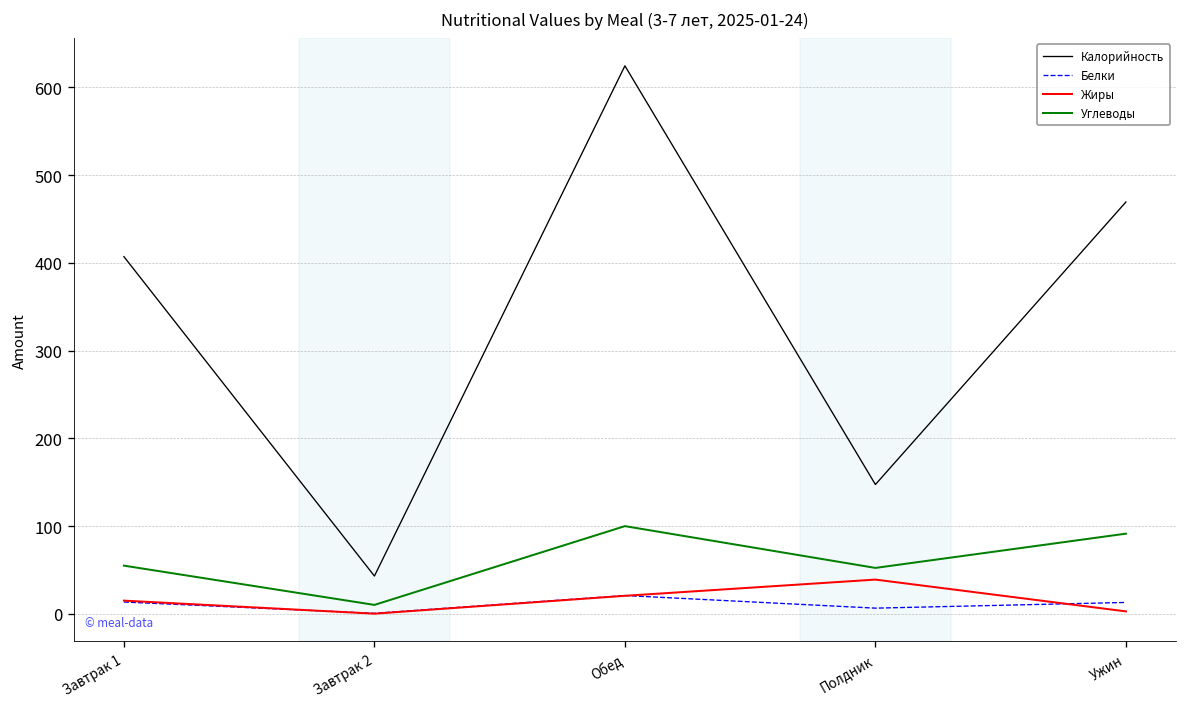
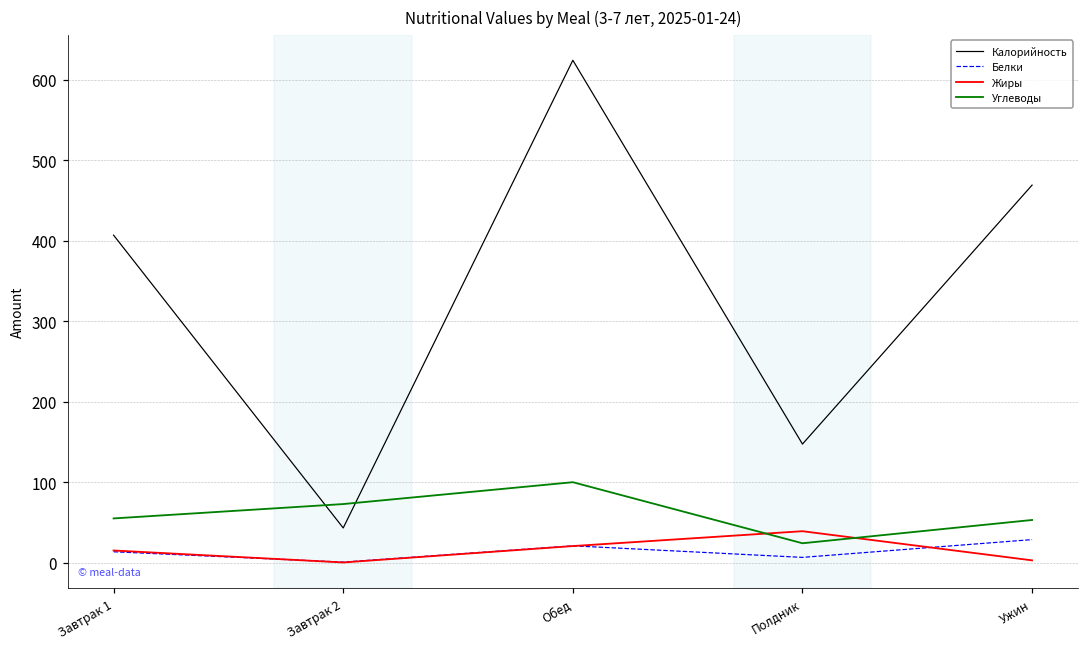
Углеводы, Завтрак 2: 10 -> 70
Углеводы, Полдник: 50 -> 20
Белки, Ужин: 10 -> 30
Углеводы, Ужин: 90 -> 50
